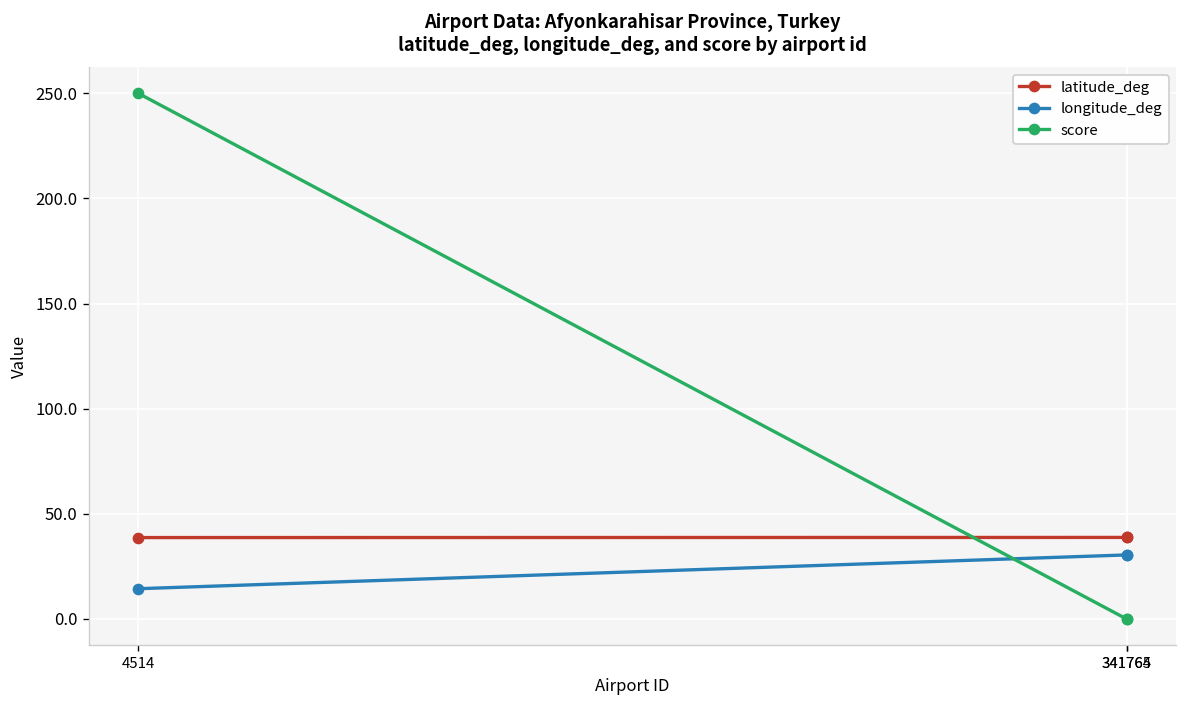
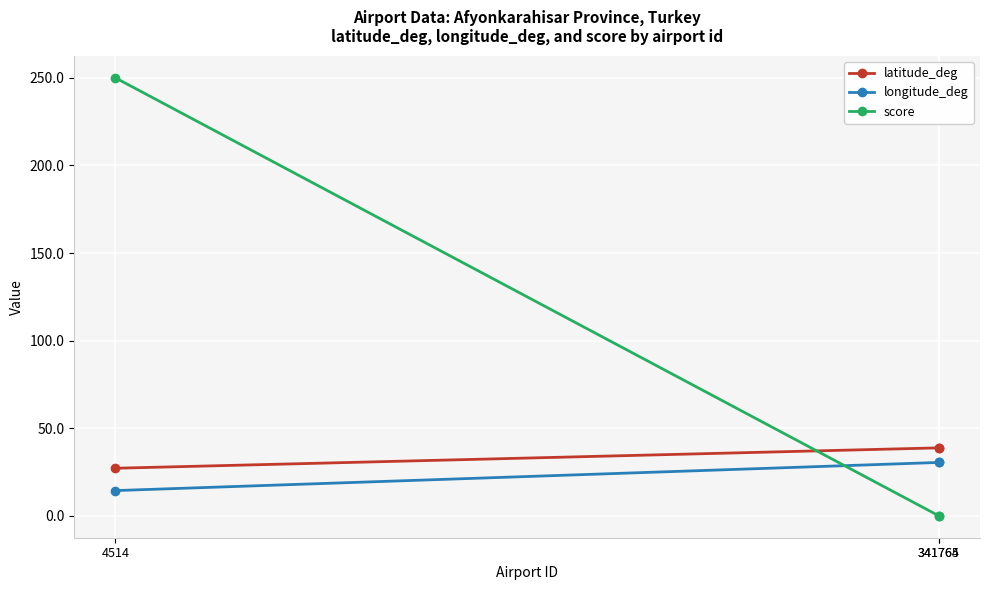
latitude_deg, 4514: 39 -> 27
